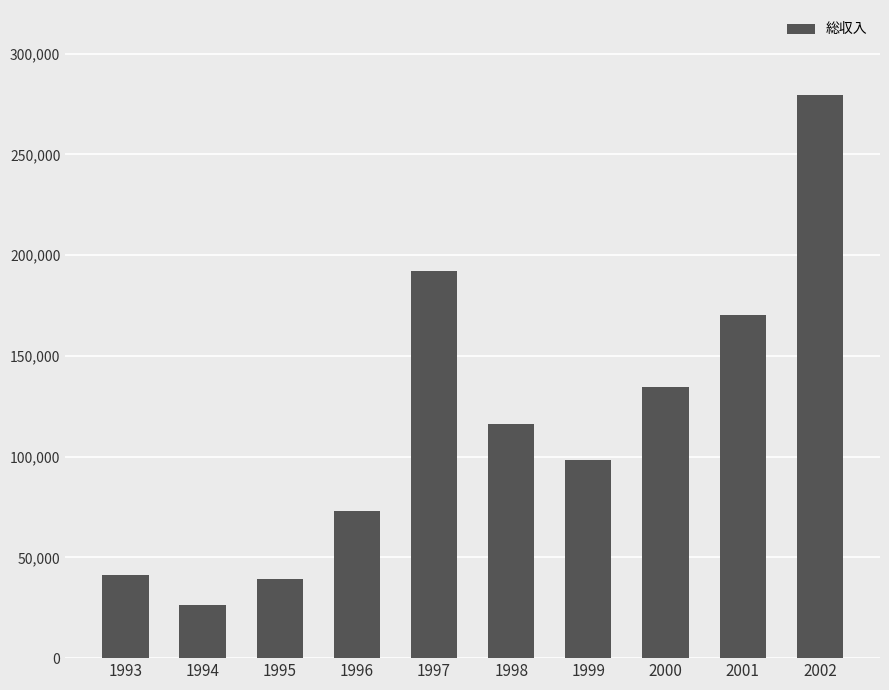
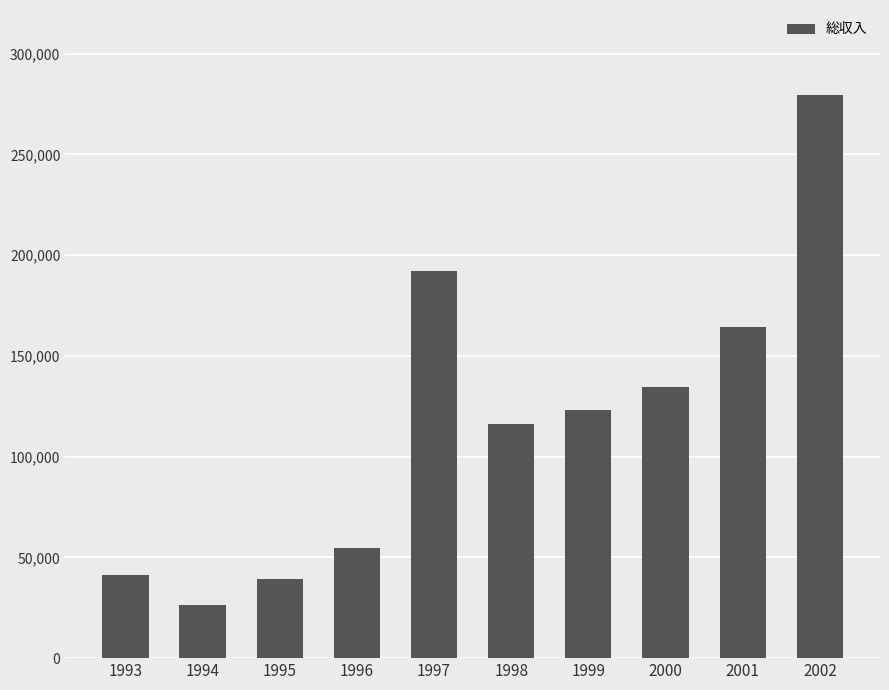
1996: 73,000 -> 55,000
1999: 98,000 -> 123,000
2001: 170,000 -> 164,000
